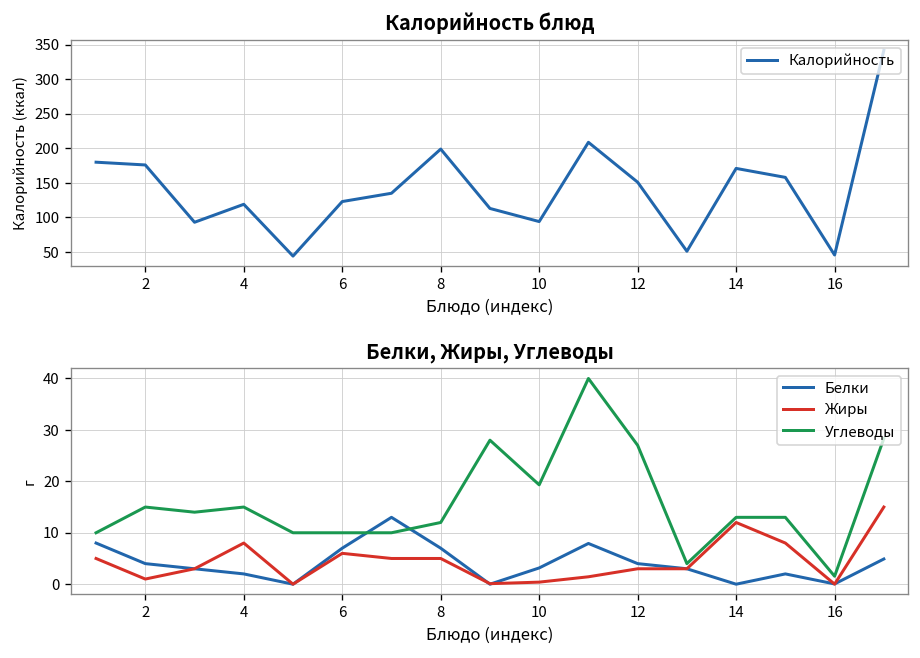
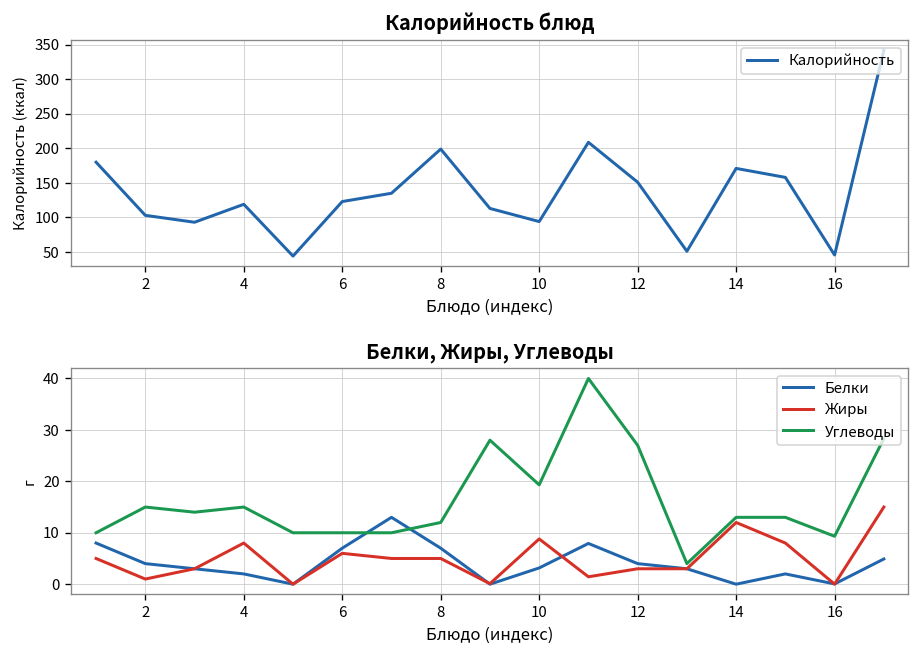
Калорийность блюд, 2: 180 -> 100
Белки, Жиры, Углеводы, Жиры, 10: 0 -> 9
Белки, Жиры, Углеводы, Углеводы, 16: 2 -> 9
